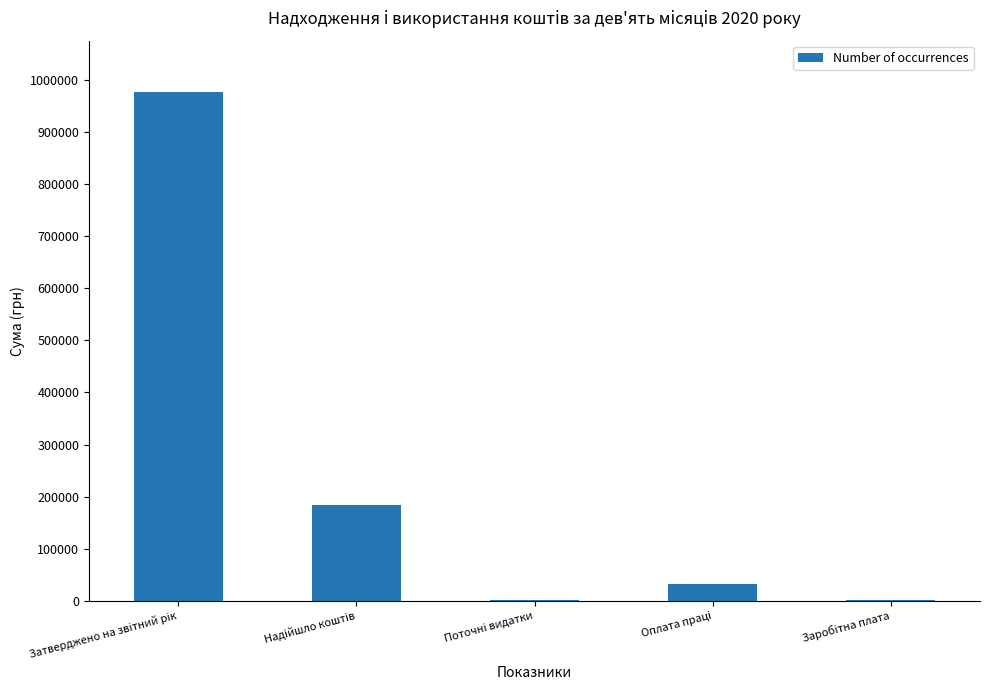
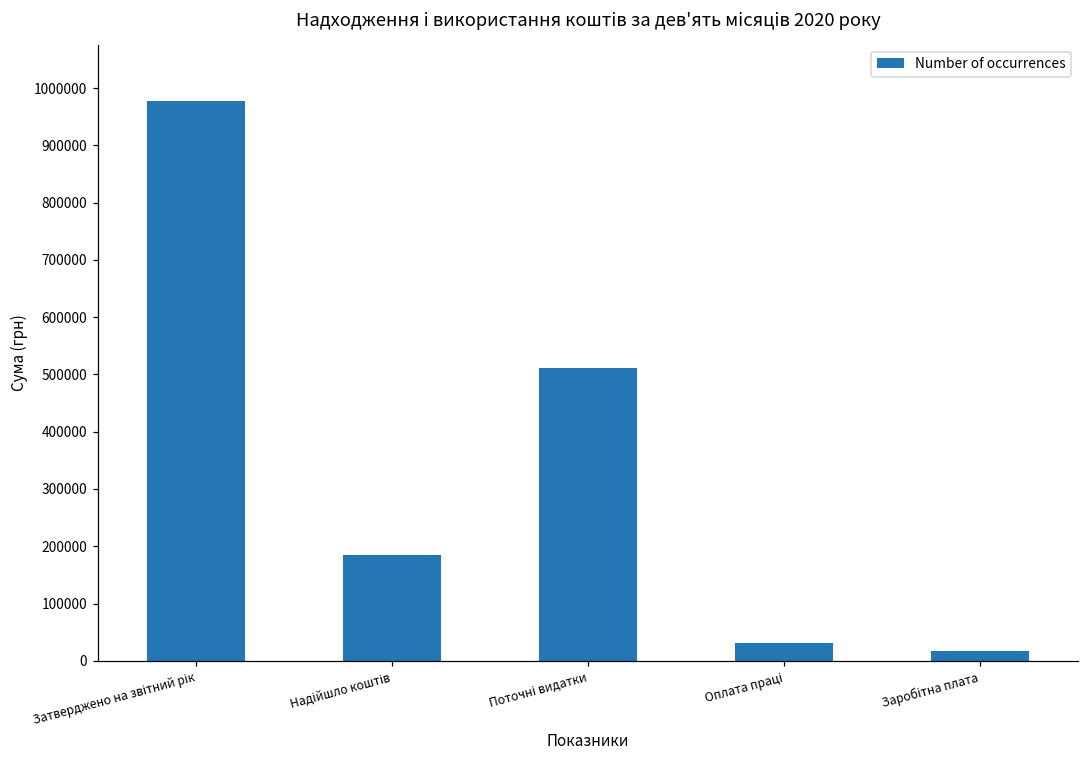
Поточні видатки: 0 -> 510000
Заробітна плата: 0 -> 20000
